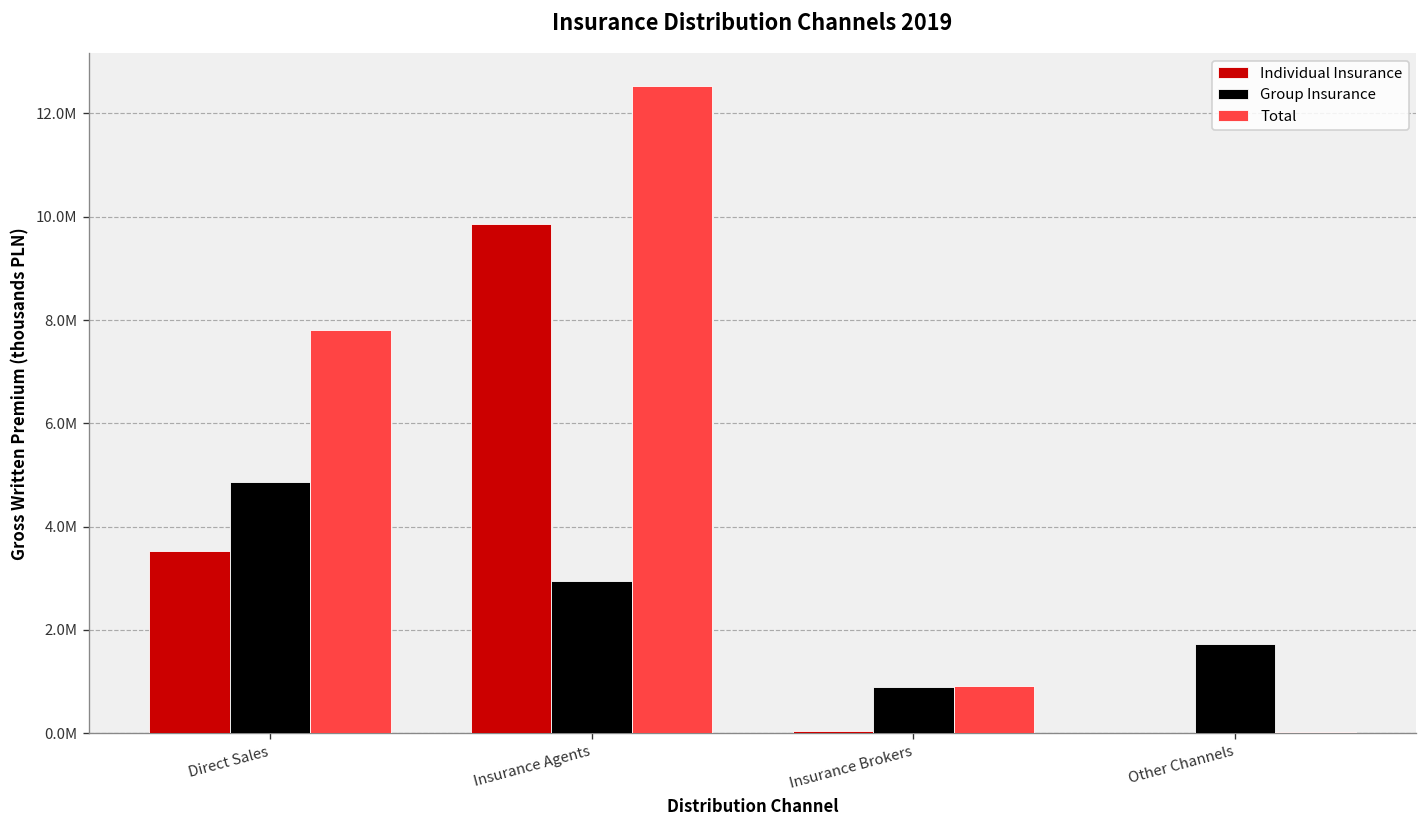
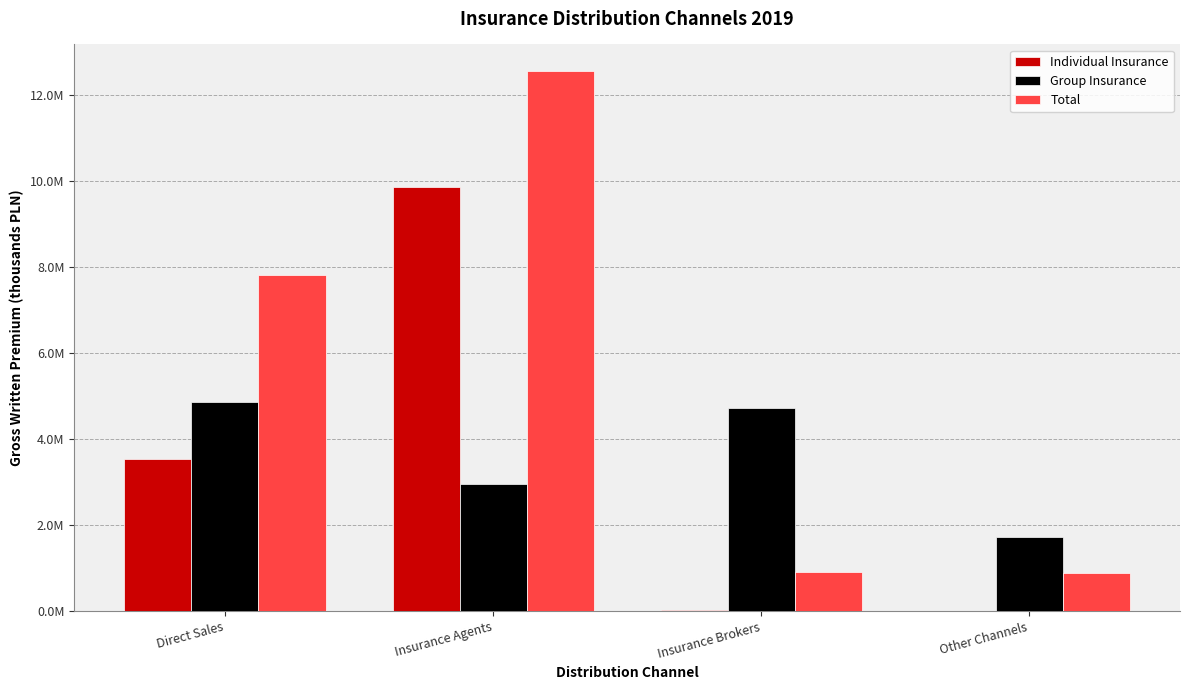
Group Insurance, Insurance Brokers: 900000 -> 4700000
Total, Other Channels: 0 -> 900000
